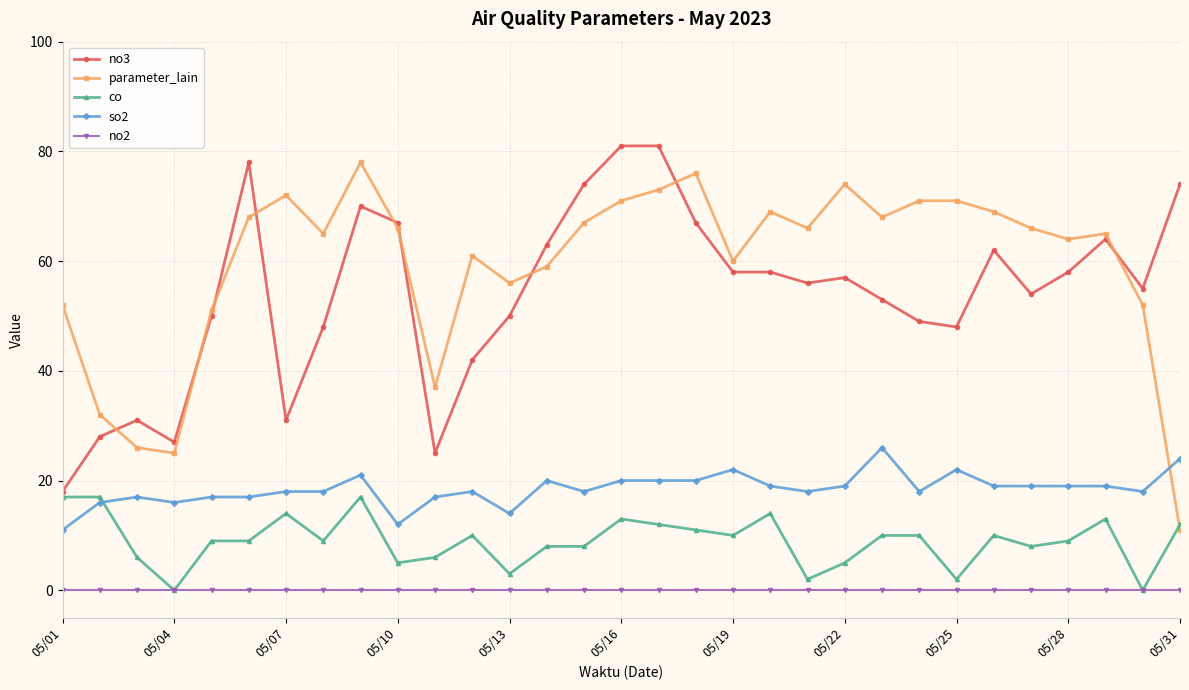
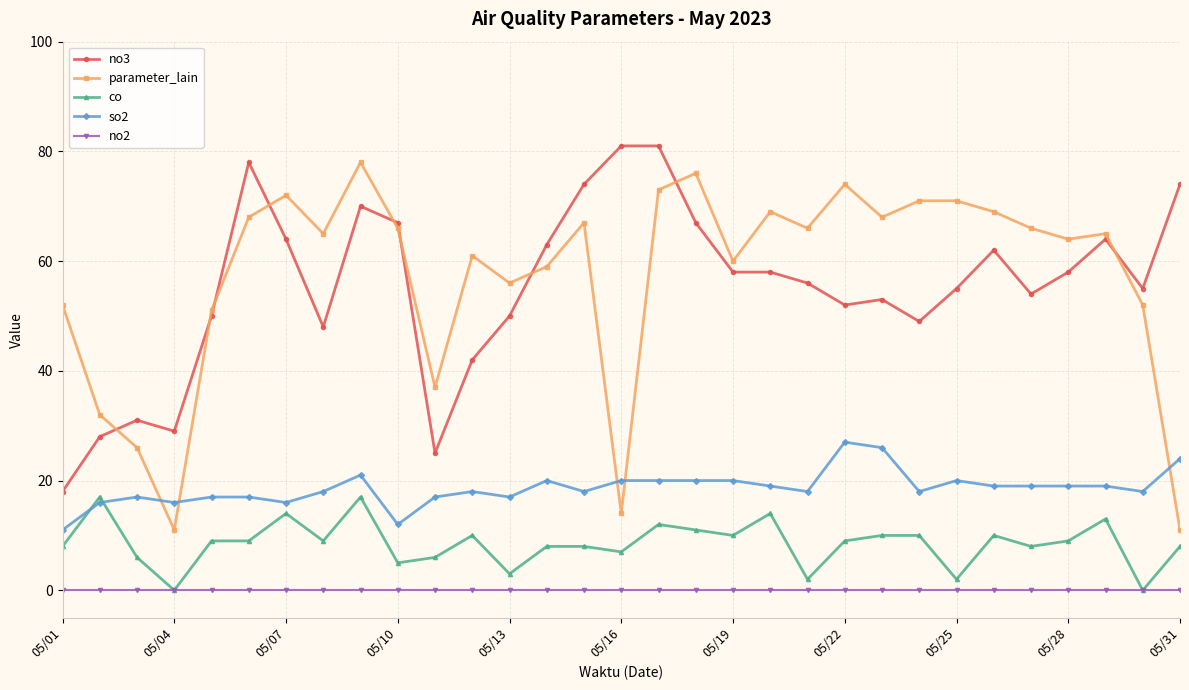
co, 05/01: 17 -> 8
no3, 05/04: 27 -> 29
parameter_lain, 05/04: 25 -> 11
no3, 05/07: 31 -> 64
so2, 05/07: 18 -> 16
so2, 05/13: 14 -> 17
parameter_lain, 05/16: 71 -> 14
co, 05/16: 13 -> 7
so2, 05/19: 22 -> 20
no3, 05/22: 57 -> 52
co, 05/22: 5 -> 9
so2, 05/22: 19 -> 27
no3, 05/25: 48 -> 55
so2, 05/25: 22 -> 20
co, 05/31: 12 -> 8
